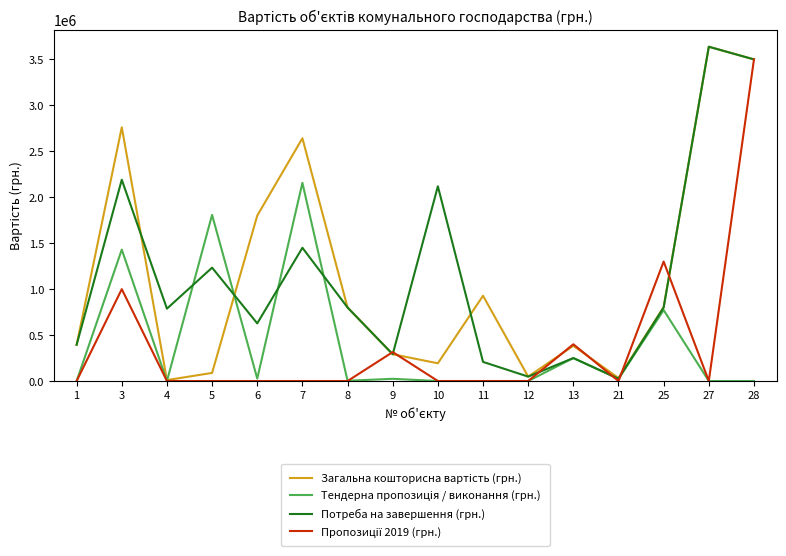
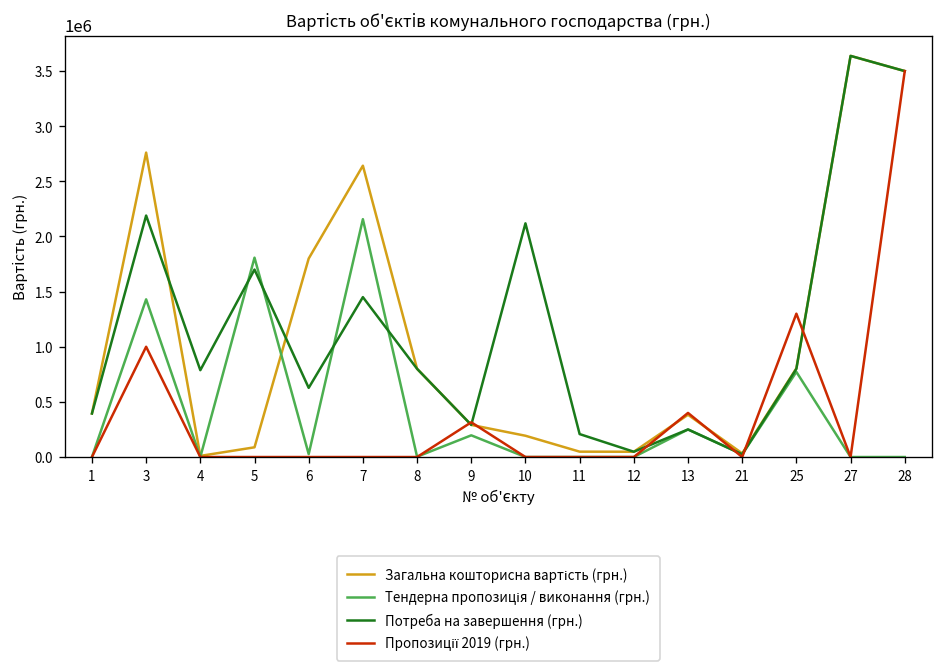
Потреба на завершення (грн.), 5: 1200000 -> 1700000
Тендерна пропозиція / виконання (грн.), 9: 0 -> 200000
Загальна кошторисна вартість (грн.), 11: 900000 -> 0
